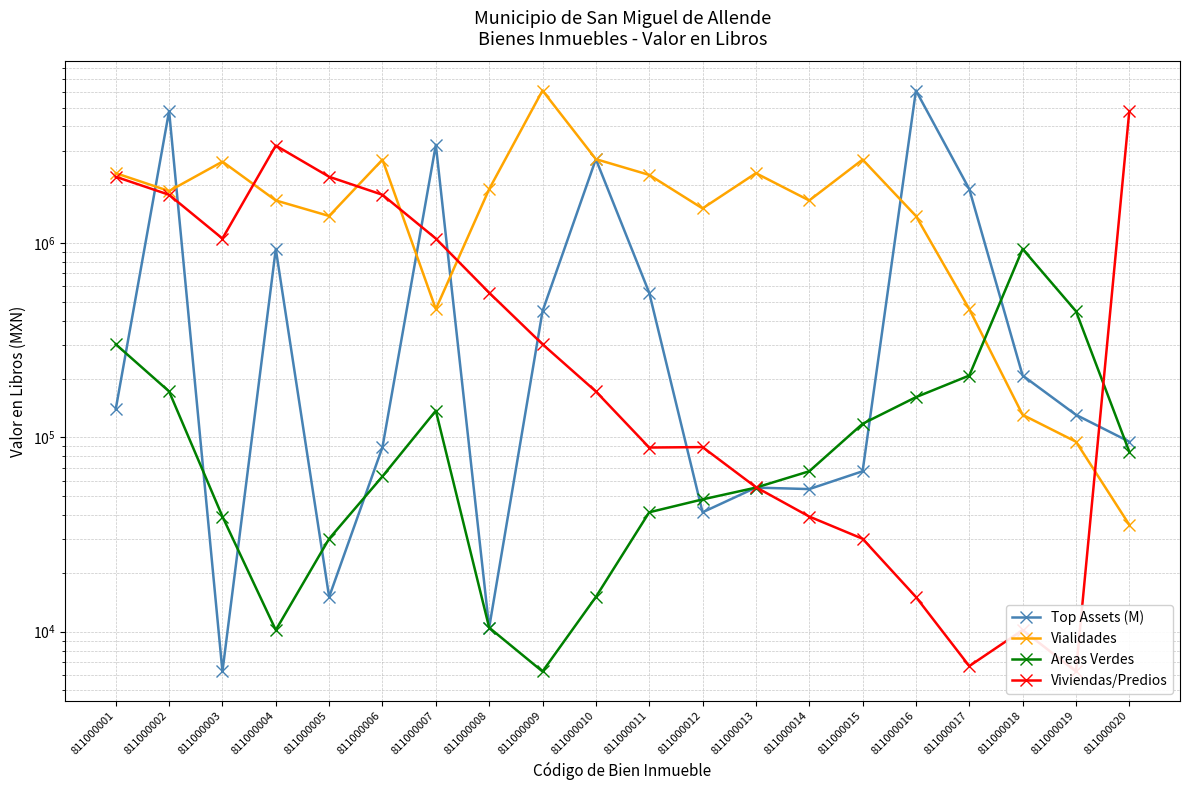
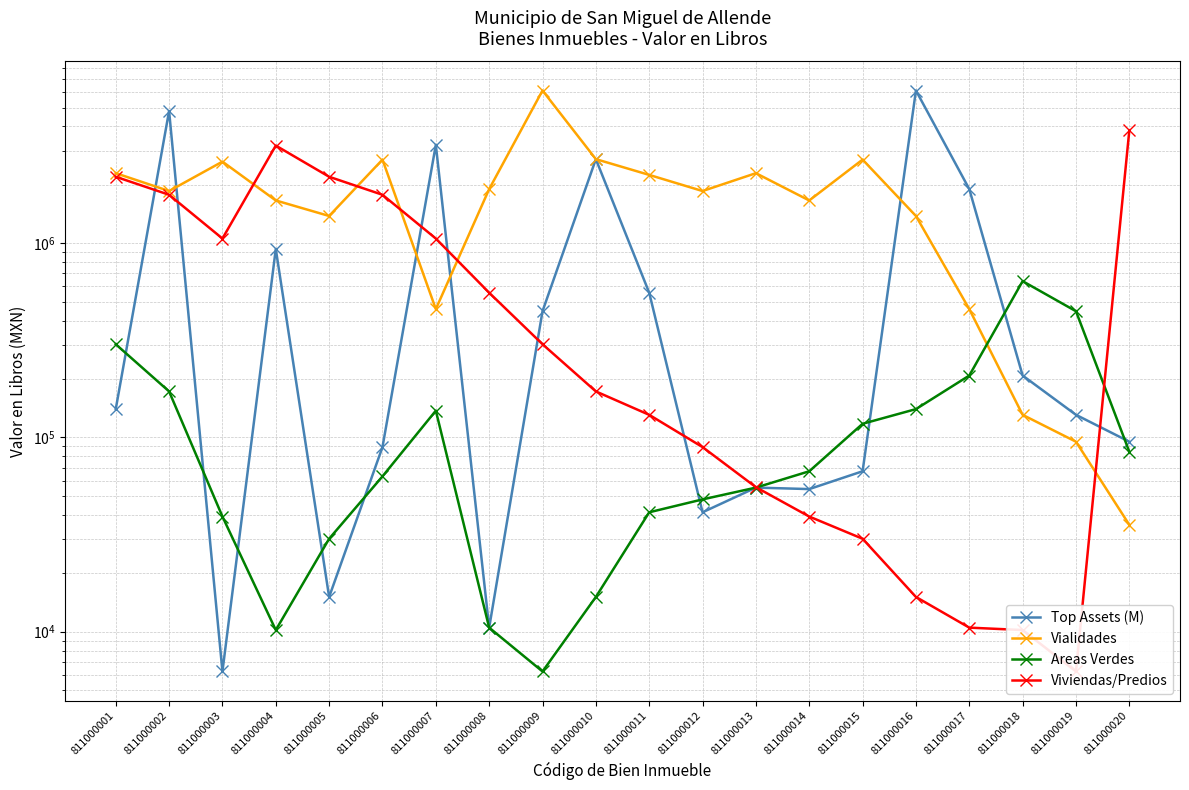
Viviendas/Predios, 811000011: 90000 -> 130000
Vialidades, 811000012: 1500000 -> 1900000
Areas Verdes, 811000016: 160000 -> 140000
Viviendas/Predios, 811000017: 6700 -> 10000
Areas Verdes, 811000018: 900000 -> 640000
Viviendas/Predios, 811000020: 4800000 -> 3800000
